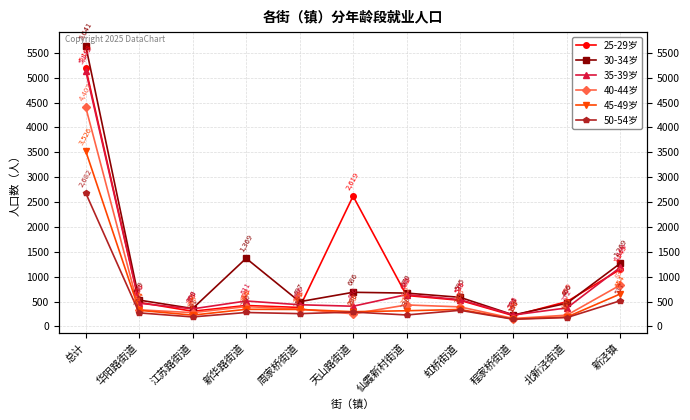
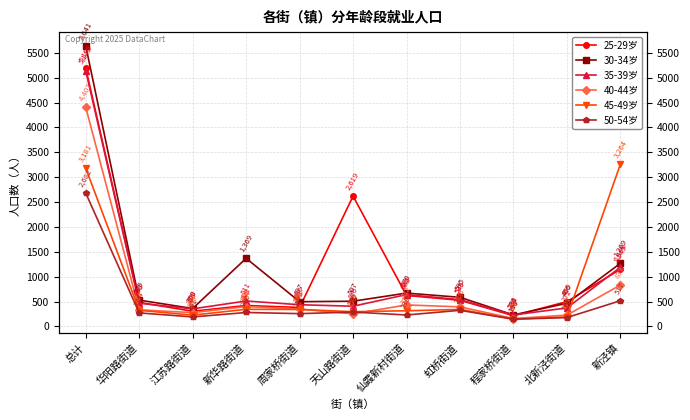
45-49岁, 总计: 3,526 -> 3,181
30-34岁, 天山路街道: 686 -> 507
45-49岁, 新泾镇: 654 -> 3,264
